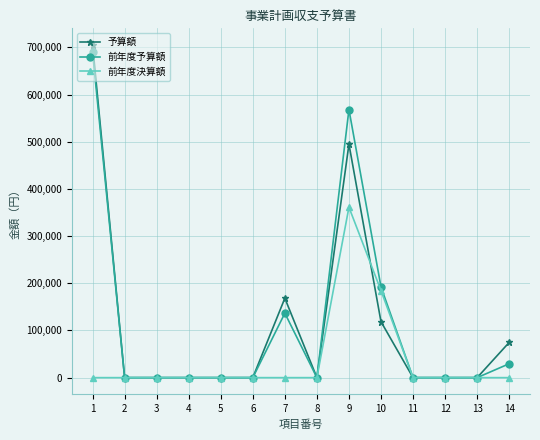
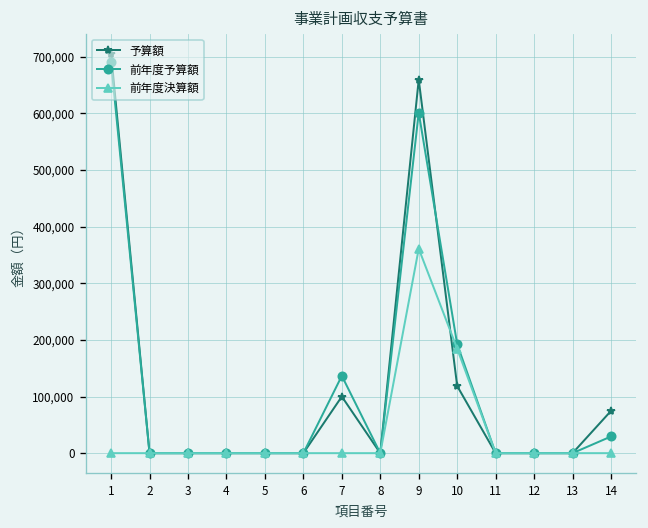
予算額, 7: 170,000 -> 100,000
予算額, 9: 490,000 -> 660,000
前年度予算額, 9: 570,000 -> 600,000
